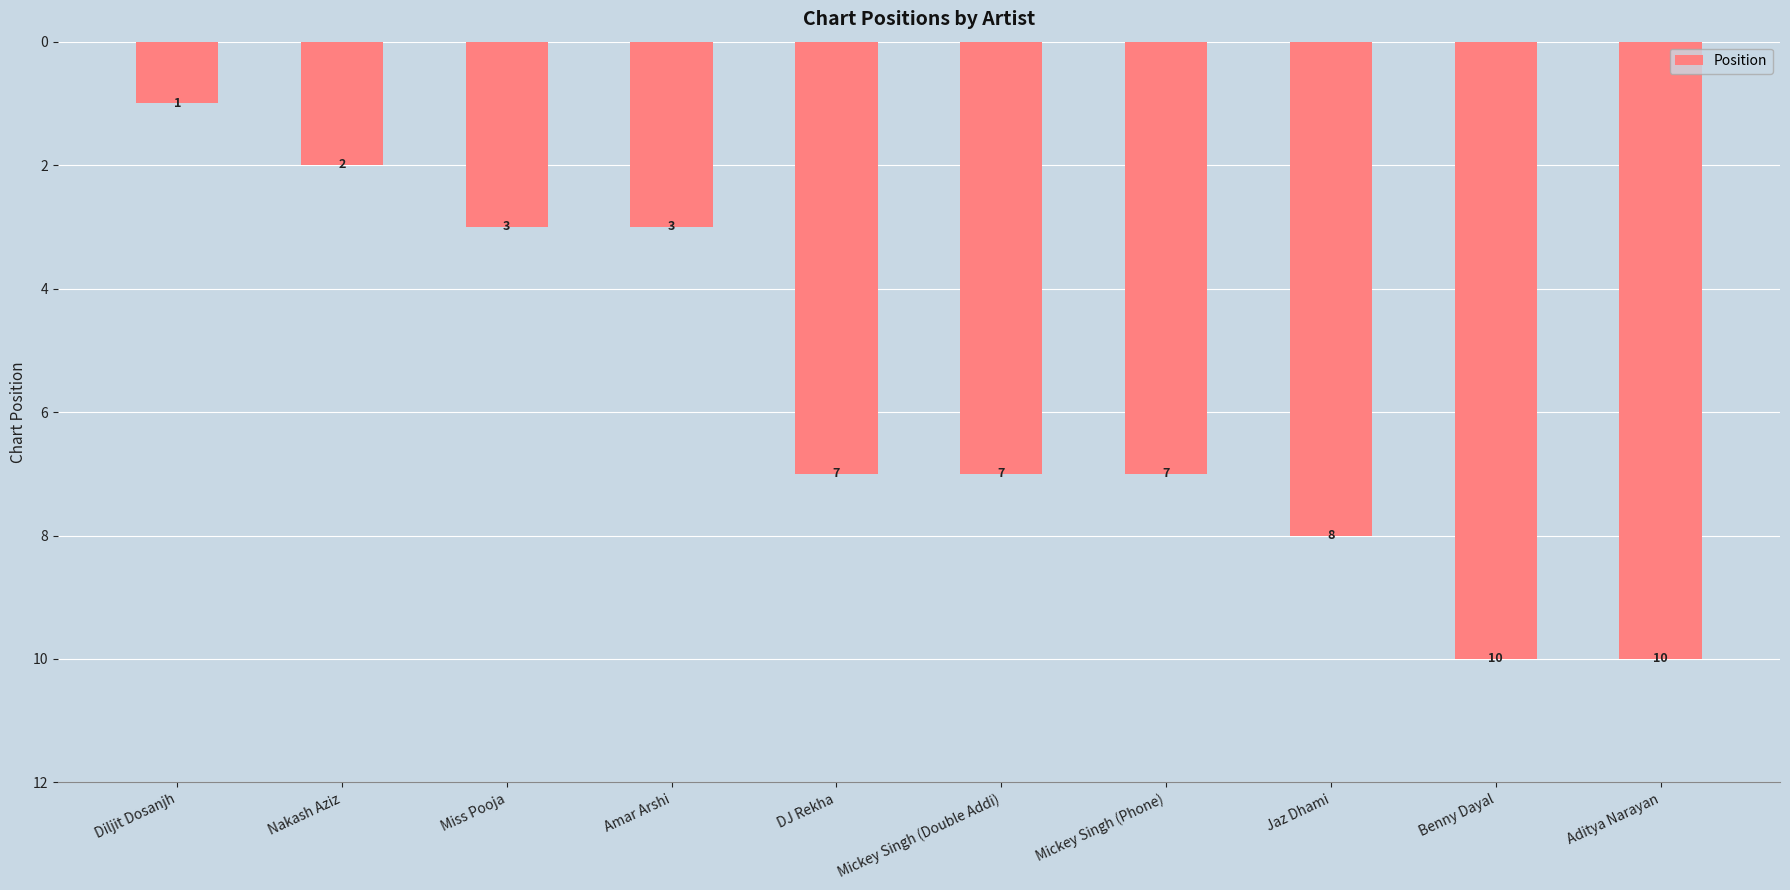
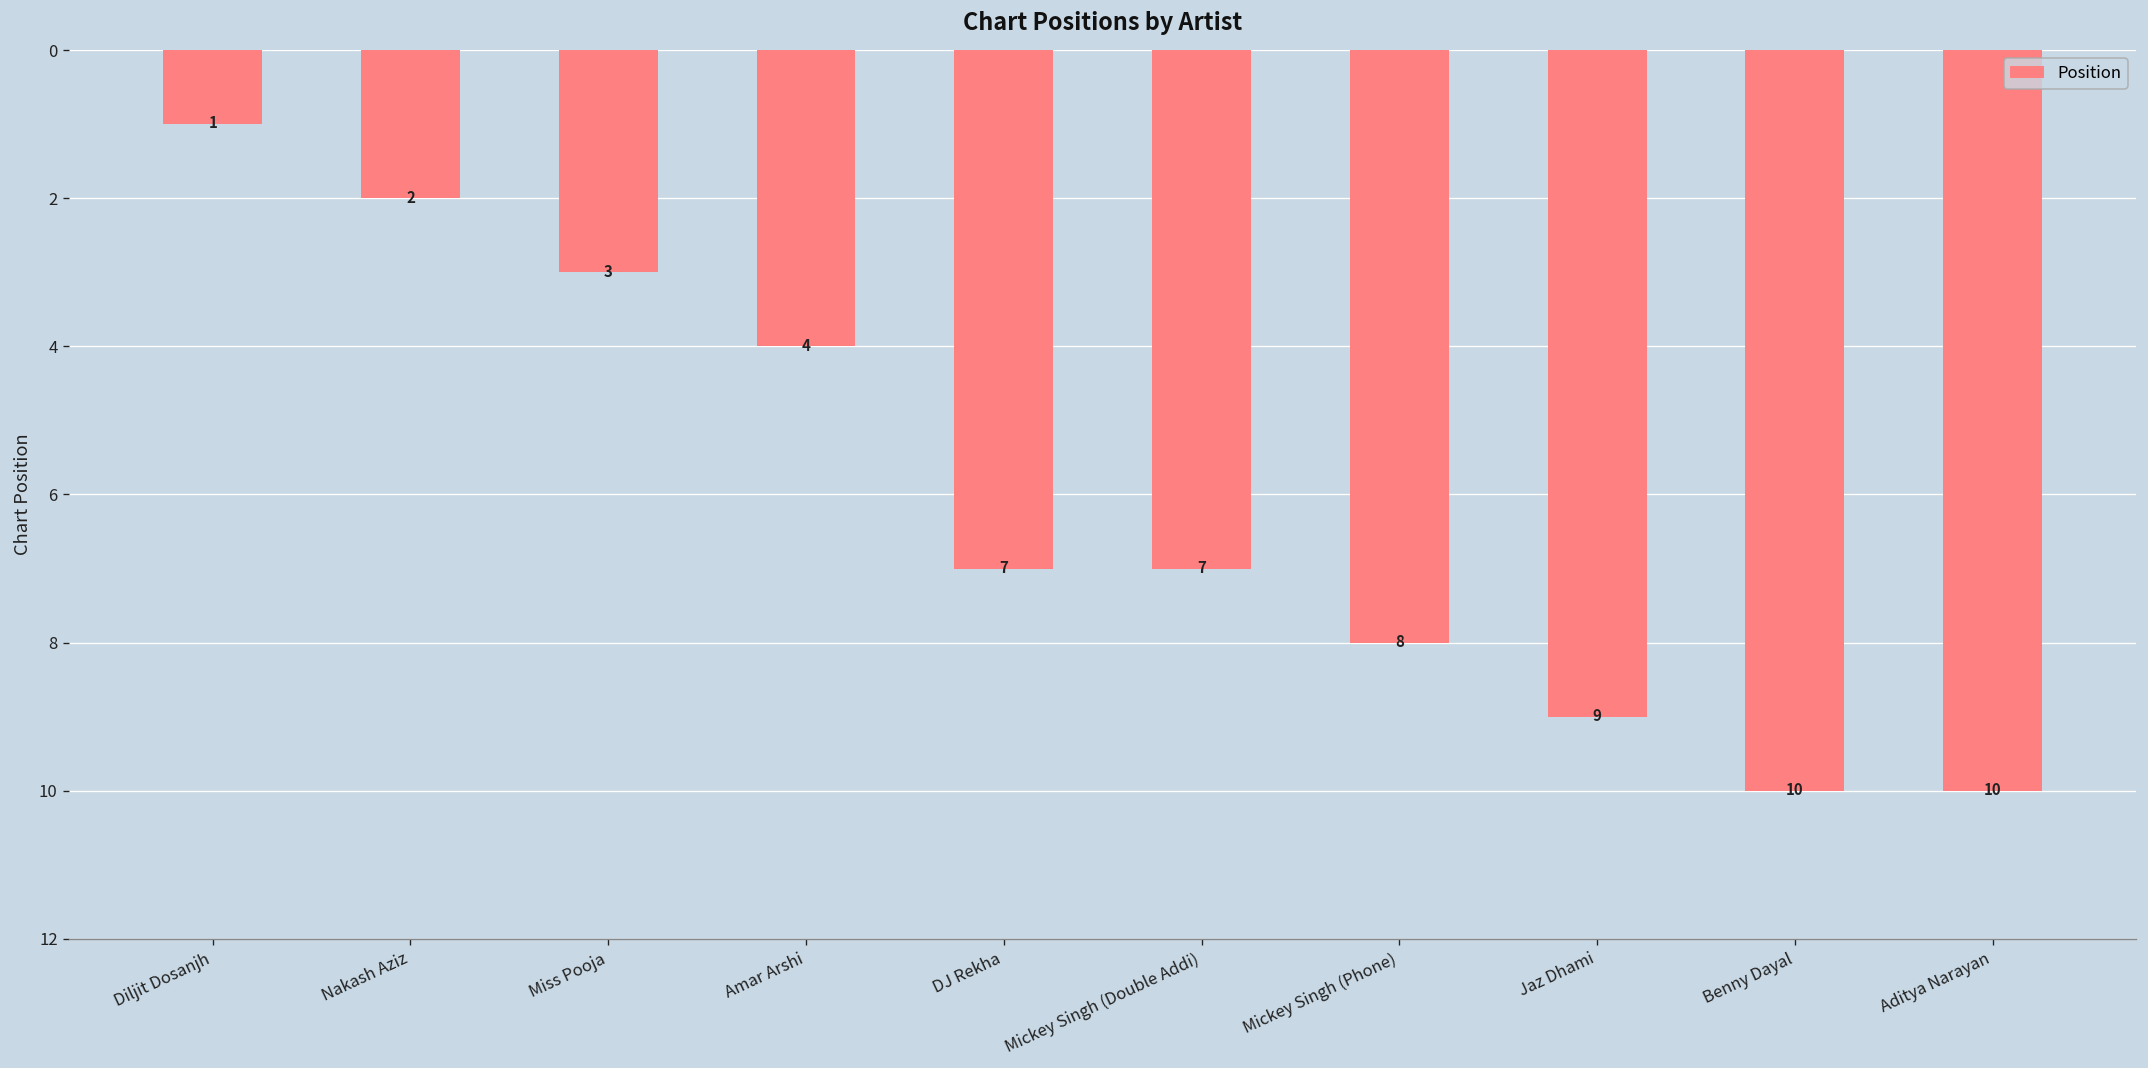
Amar Arshi: 3 -> 4
Mickey Singh (Phone): 7 -> 8
Jaz Dhami: 8 -> 9
